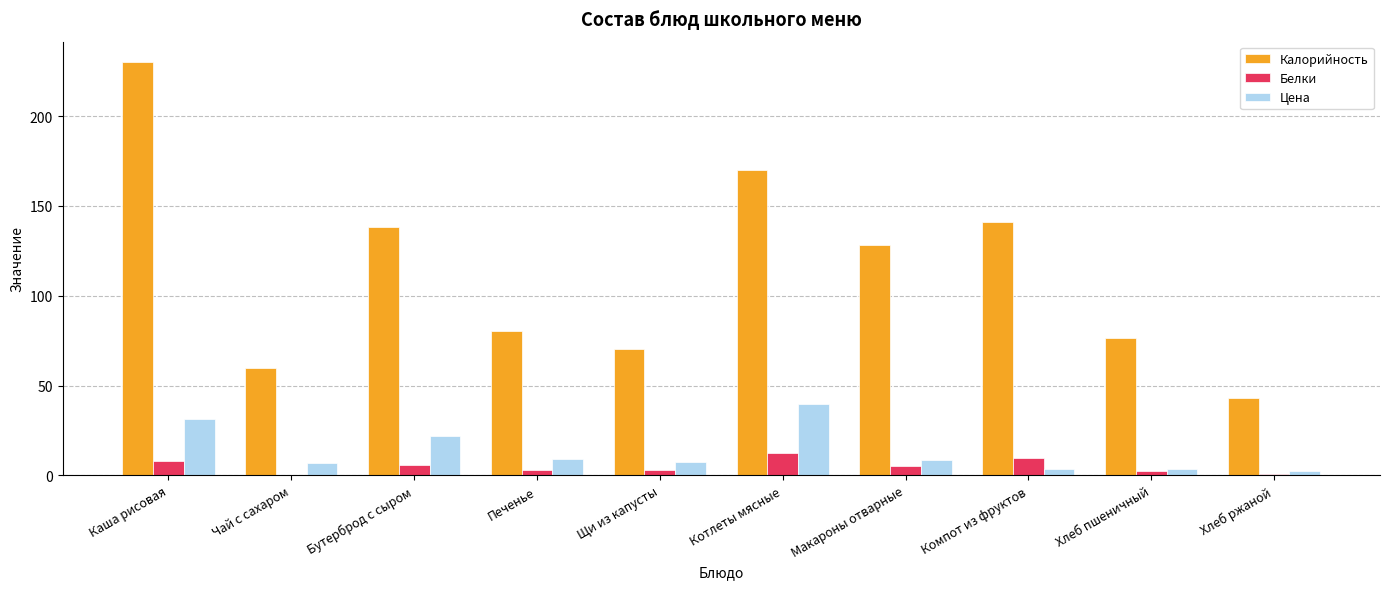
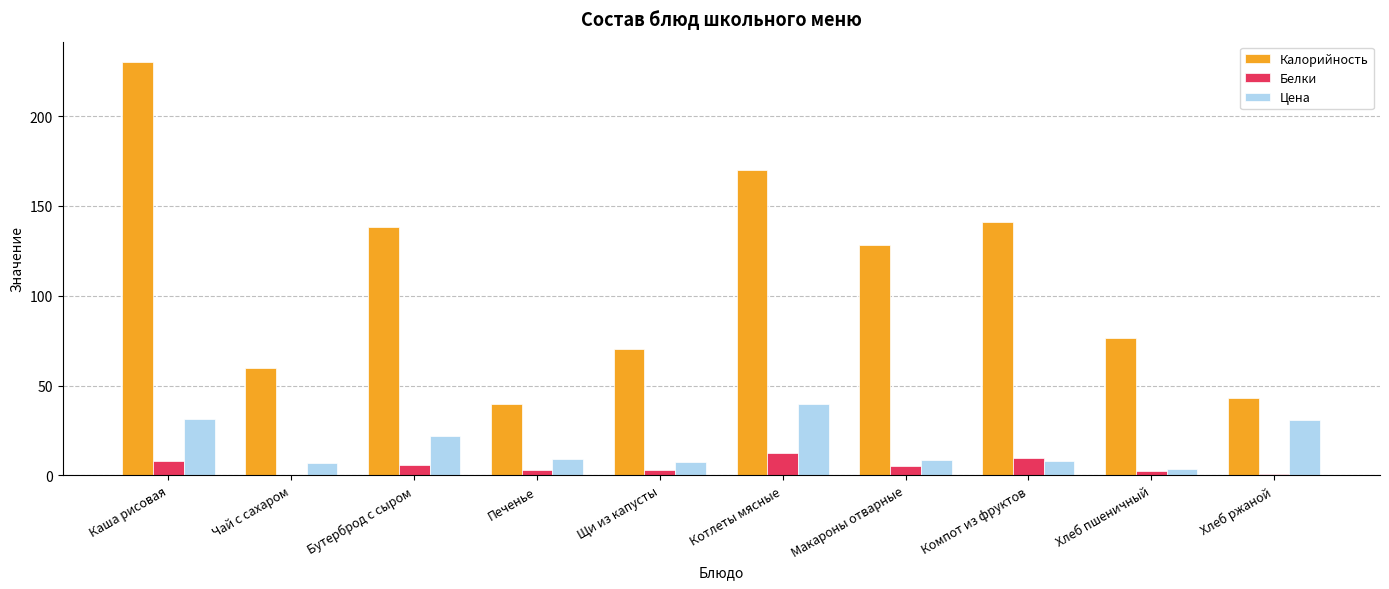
Калорийность, Печенье: 80 -> 40
Цена, Компот из фруктов: 3 -> 8
Цена, Хлеб ржаной: 2 -> 31
